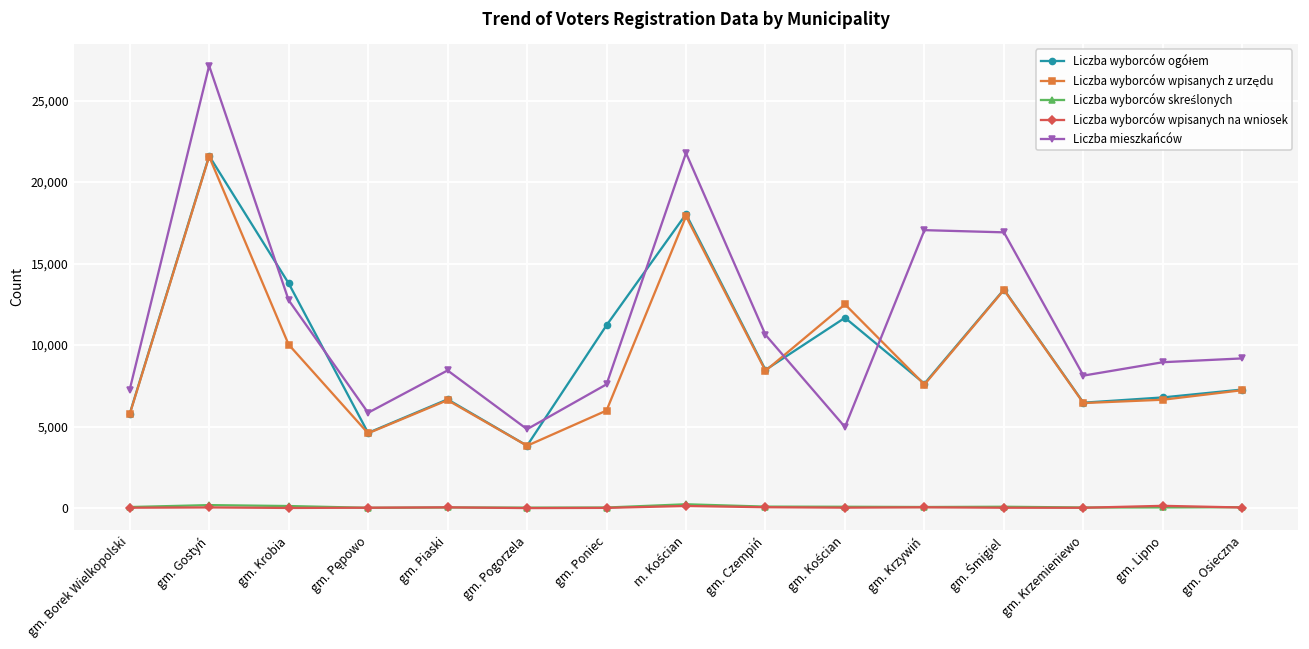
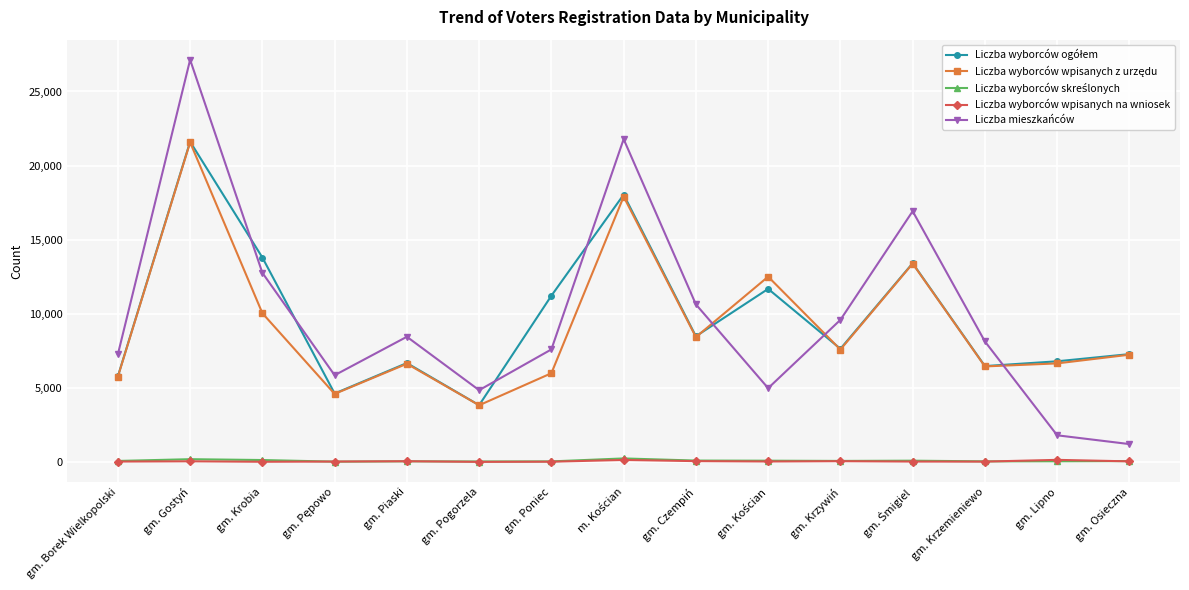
Liczba mieszkańców, gm. Krzywiń: 17,100 -> 9,600
Liczba mieszkańców, gm. Lipno: 9,000 -> 1,800
Liczba mieszkańców, gm. Osieczna: 9,200 -> 1,200
